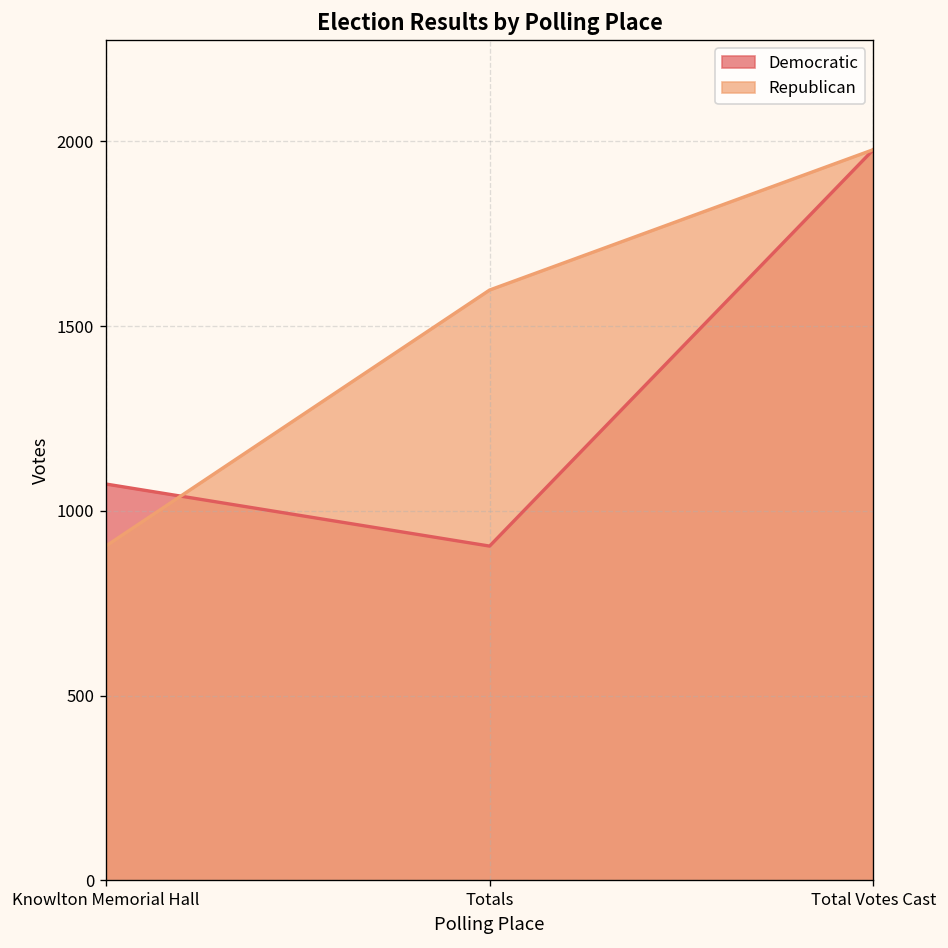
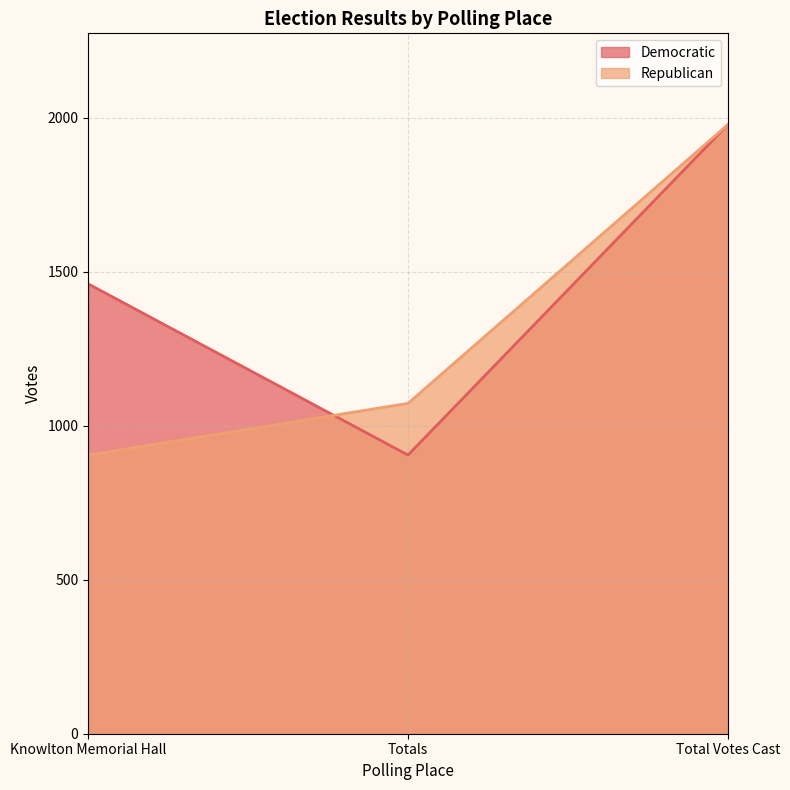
Democratic, Knowlton Memorial Hall: 1070 -> 1460
Republican, Totals: 1600 -> 1070
